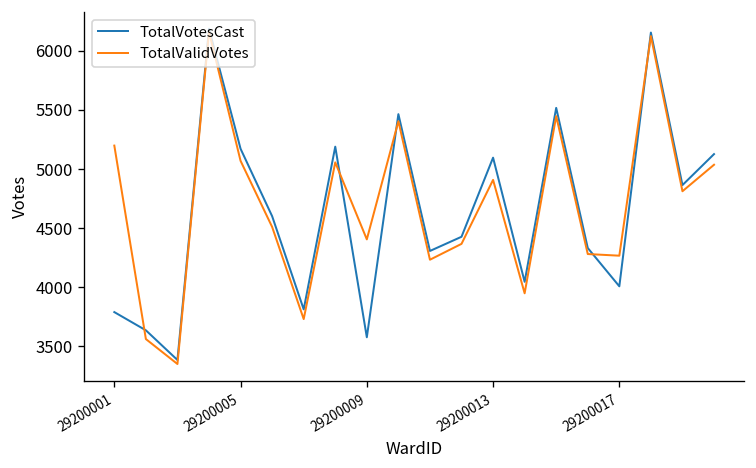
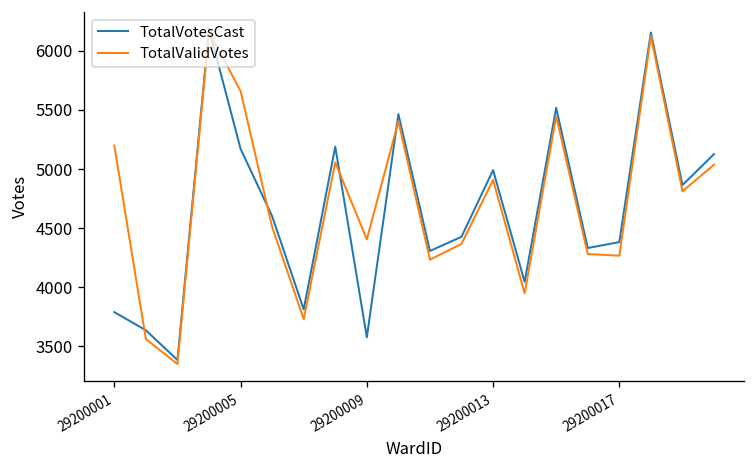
TotalValidVotes, 29200005: 5100 -> 5700
TotalVotesCast, 29200013: 5100 -> 5000
TotalVotesCast, 29200017: 4000 -> 4400
